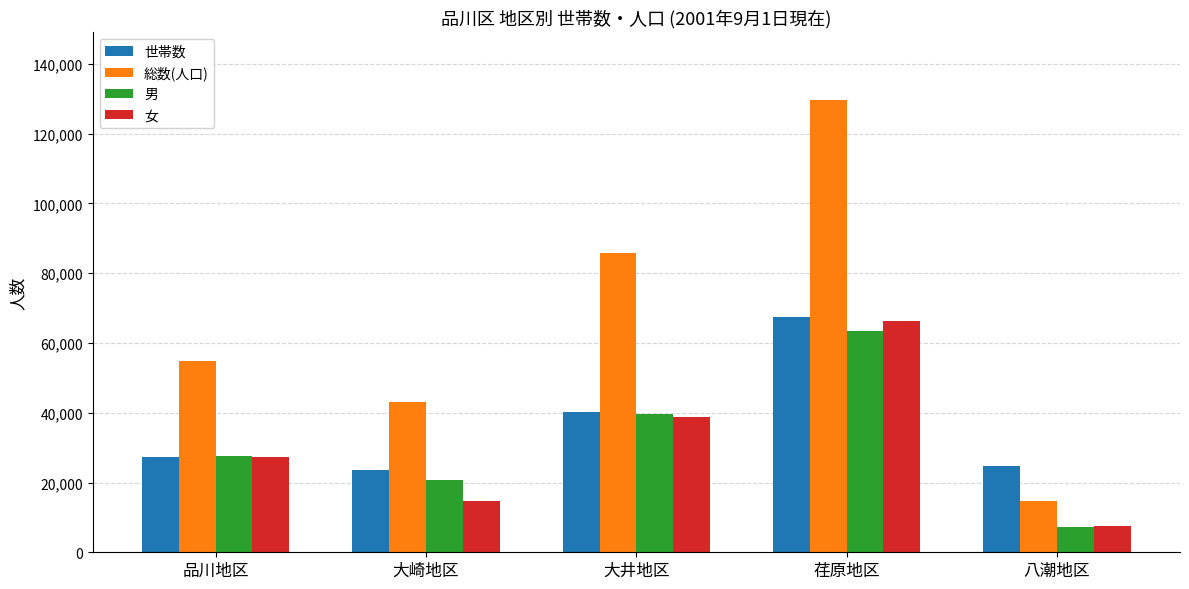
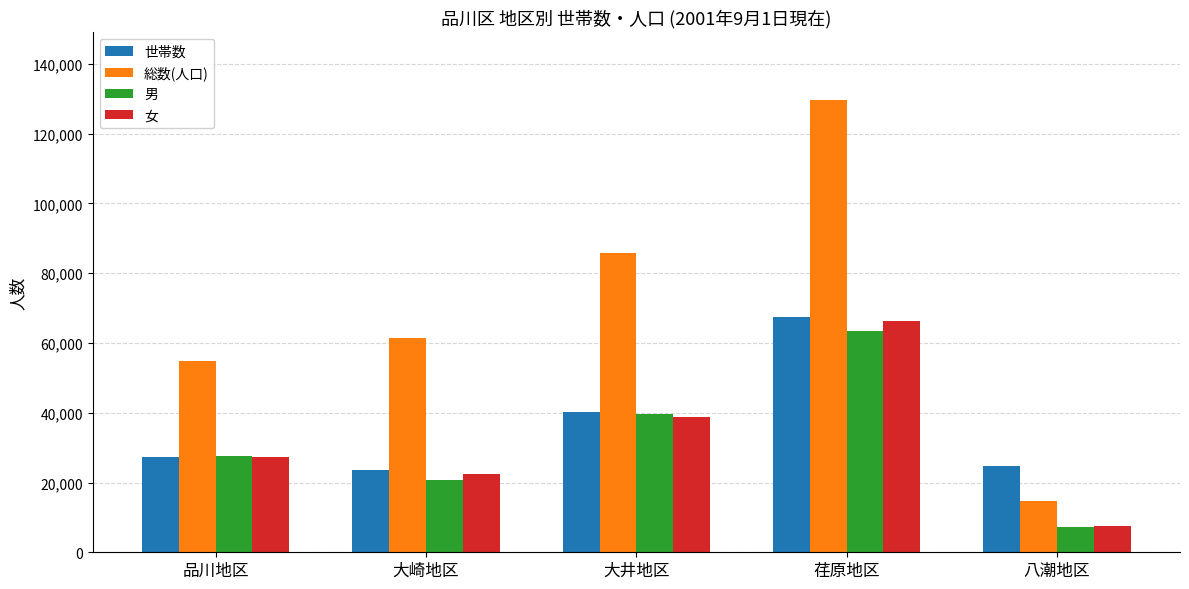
総数(人口), 大崎地区: 43,000 -> 61,000
女, 大崎地区: 15,000 -> 22,000
